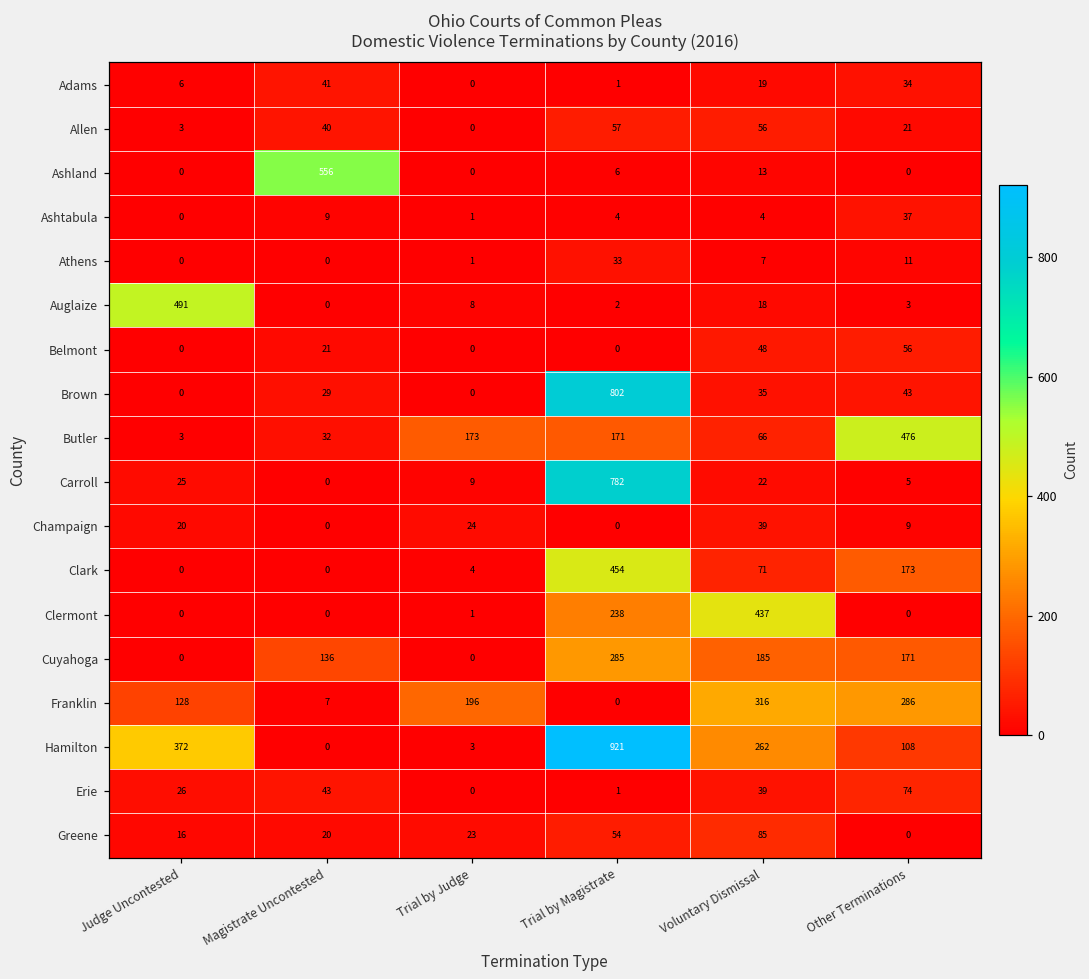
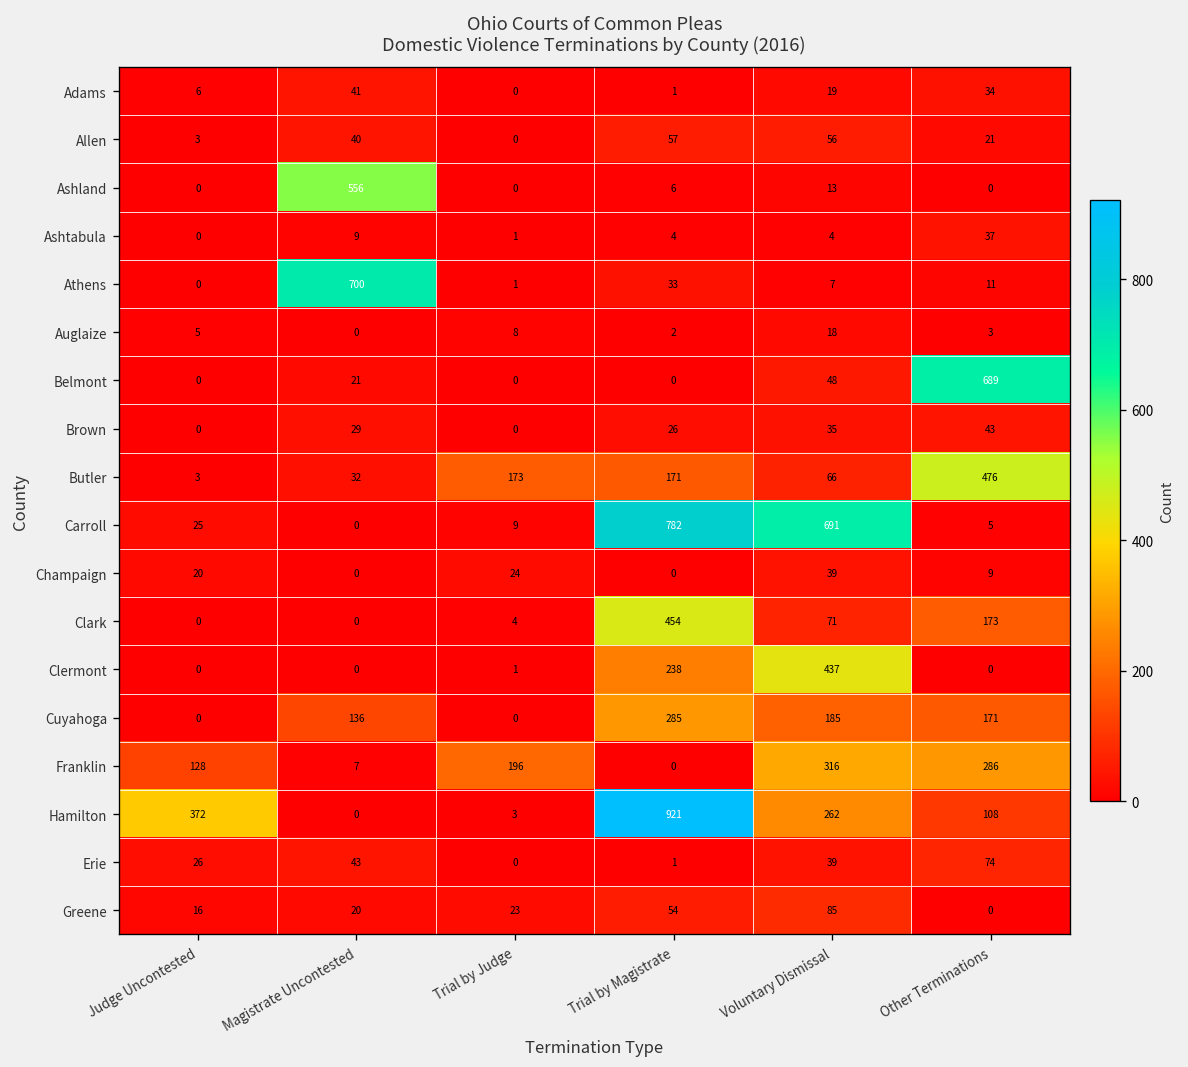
Athens, Magistrate Uncontested: 0 -> 700
Auglaize, Judge Uncontested: 491 -> 5
Belmont, Other Terminations: 56 -> 689
Brown, Trial by Magistrate: 802 -> 26
Carroll, Voluntary Dismissal: 22 -> 691
